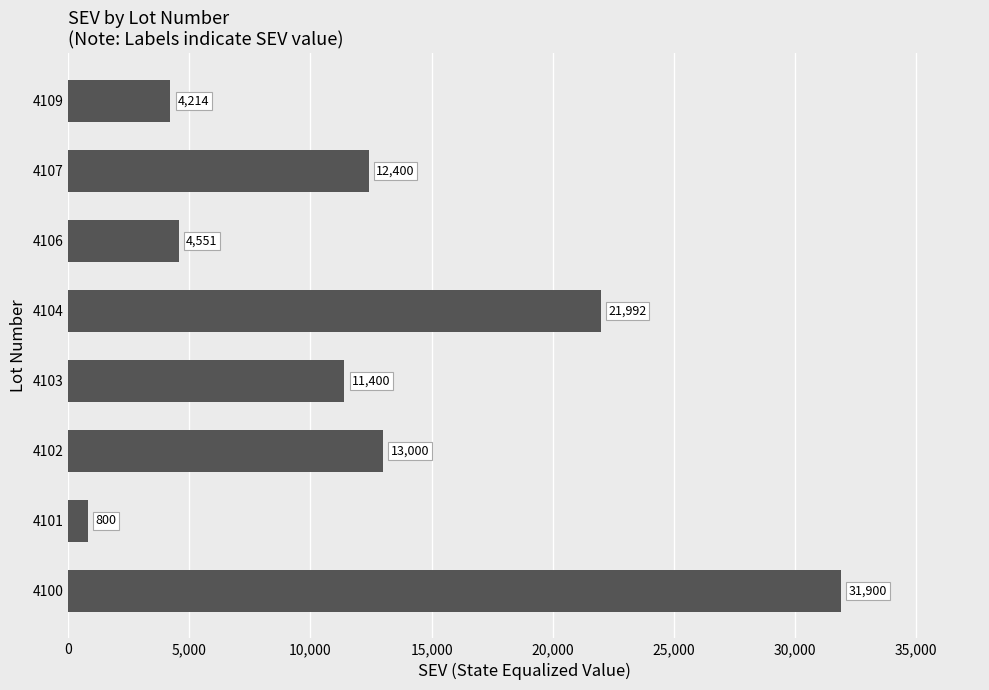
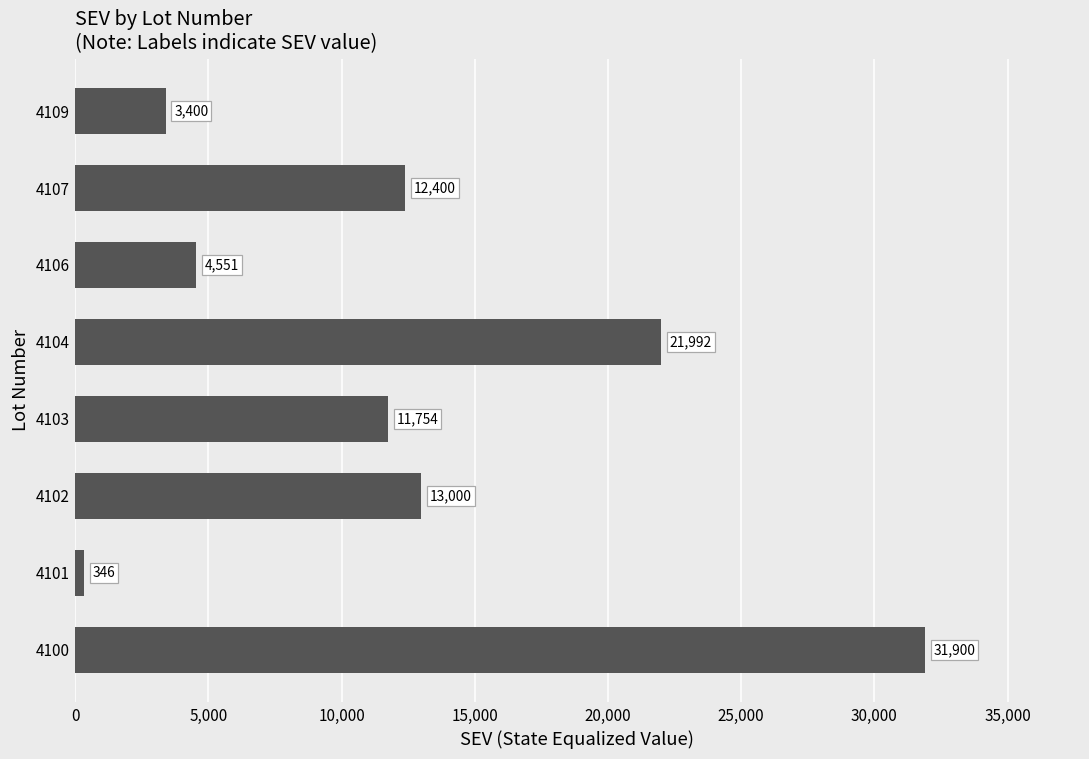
4109: 4,214 -> 3,400
4103: 11,400 -> 11,754
4101: 800 -> 346
